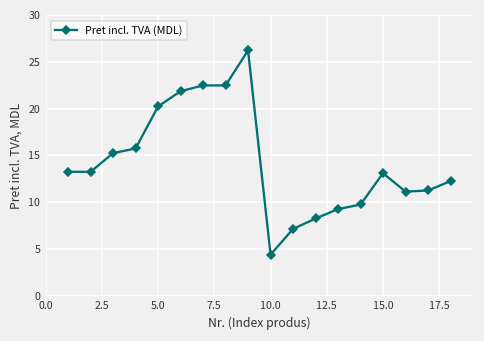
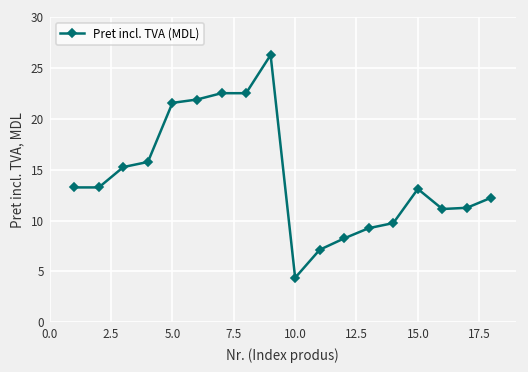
5.0: 20 -> 22
